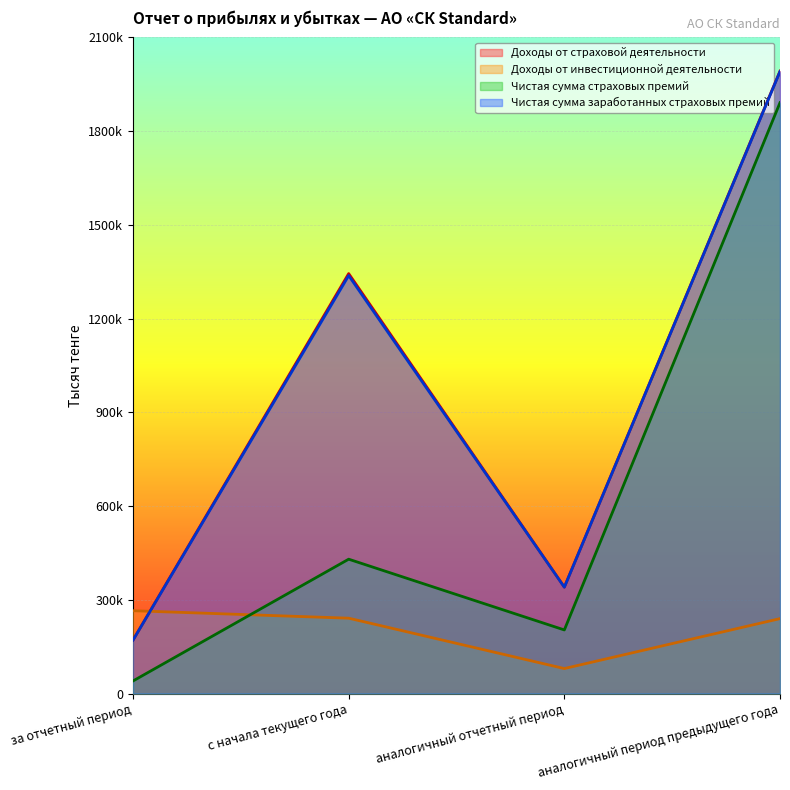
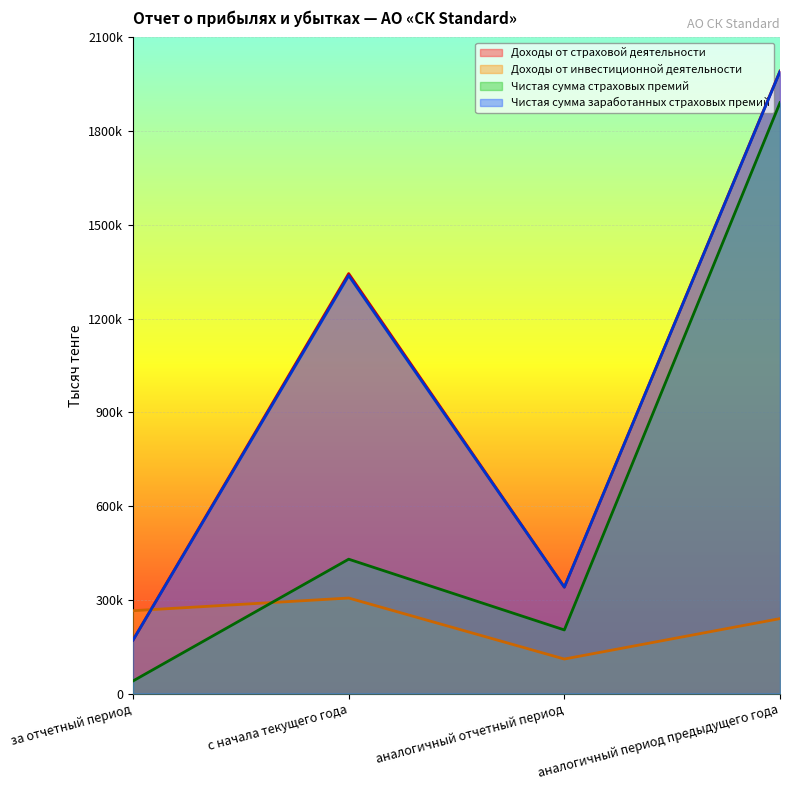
Доходы от инвестиционной деятельности, с начала текущего года: 240000 -> 310000
Доходы от инвестиционной деятельности, аналогичный отчетный период: 80000 -> 110000
